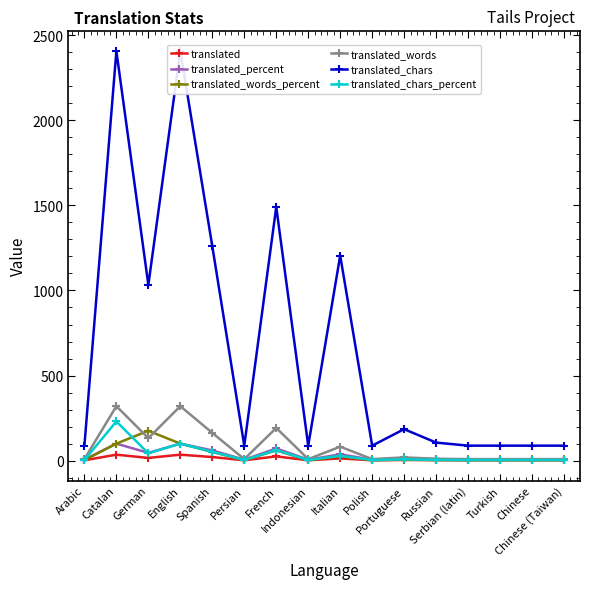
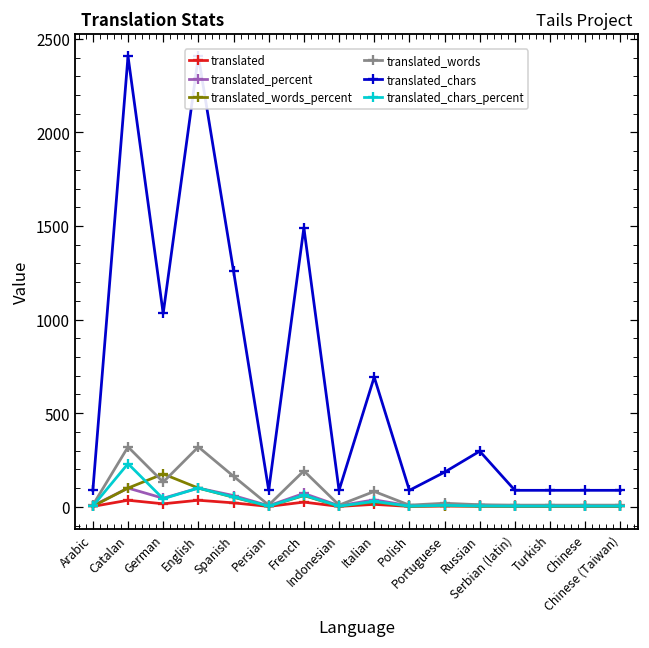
translated_chars, Italian: 1210 -> 690
translated_chars, Russian: 110 -> 300
